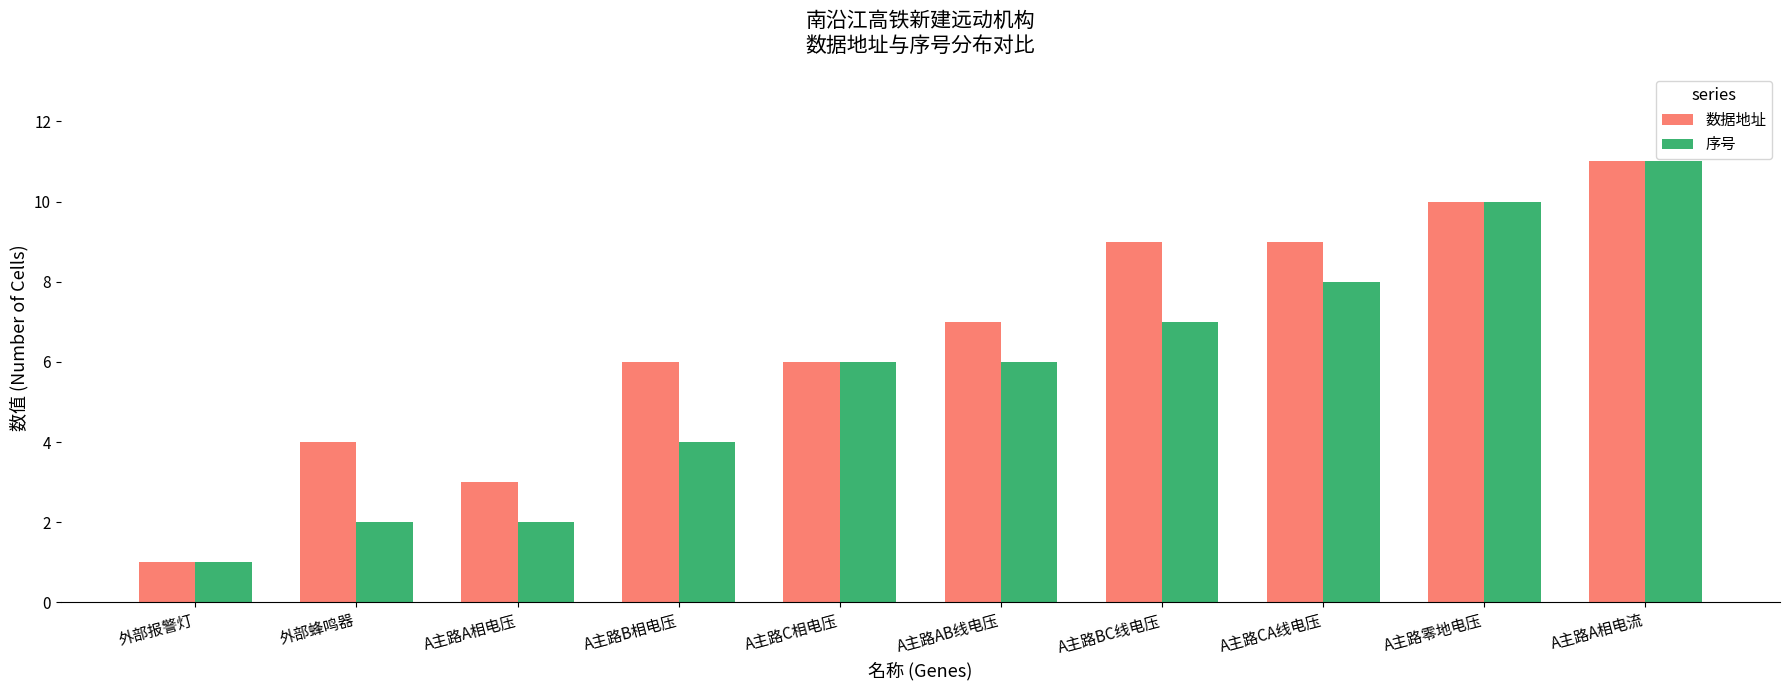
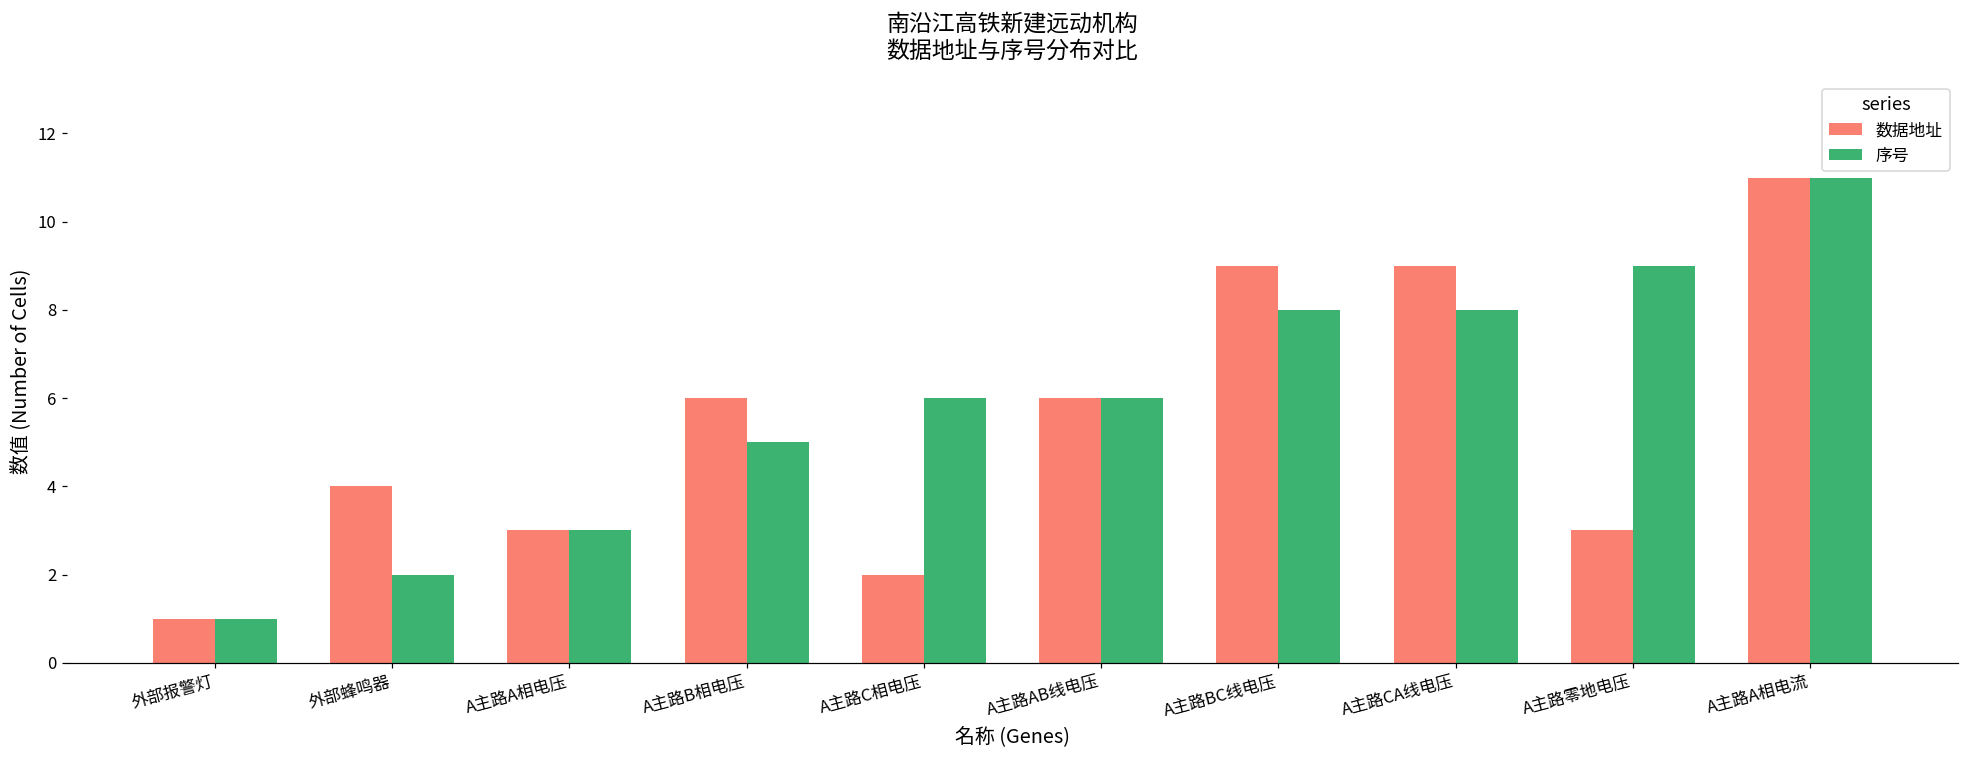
序号, A主路A相电压: 2 -> 3
序号, A主路B相电压: 4 -> 5
数据地址, A主路C相电压: 6 -> 2
数据地址, A主路AB线电压: 7 -> 6
序号, A主路BC线电压: 7 -> 8
数据地址, A主路零地电压: 10 -> 3
序号, A主路零地电压: 10 -> 9
